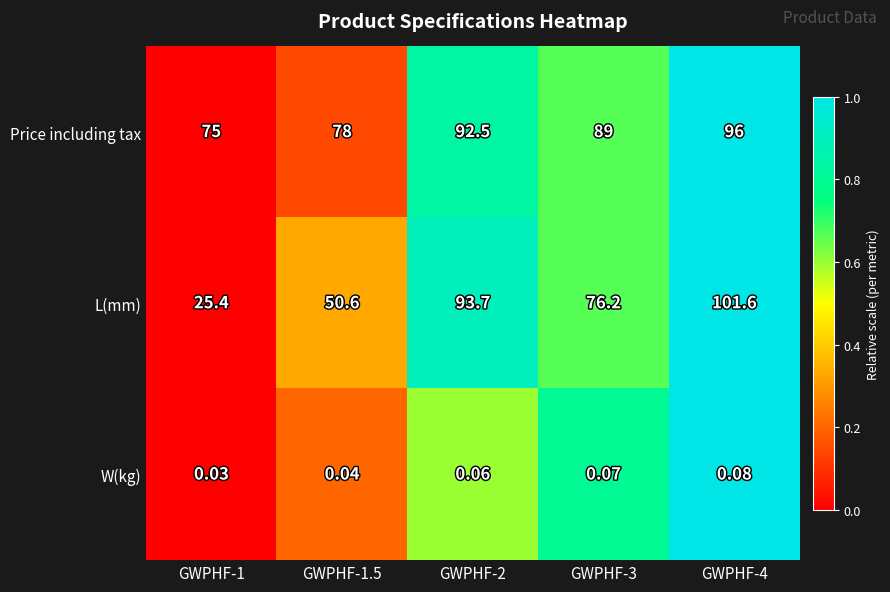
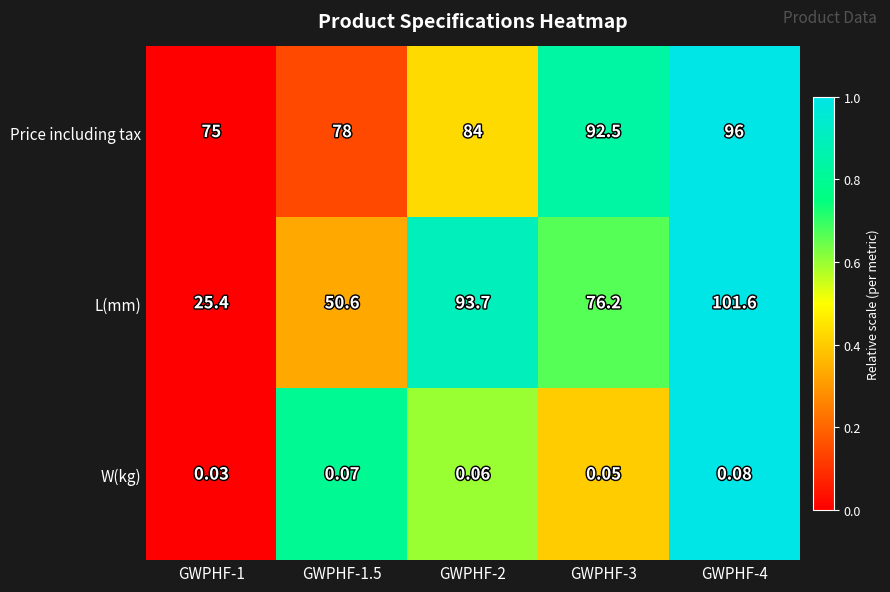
Price including tax, GWPHF-2: 92.5 -> 84
Price including tax, GWPHF-3: 89 -> 92.5
W(kg), GWPHF-1.5: 0.04 -> 0.07
W(kg), GWPHF-3: 0.07 -> 0.05
